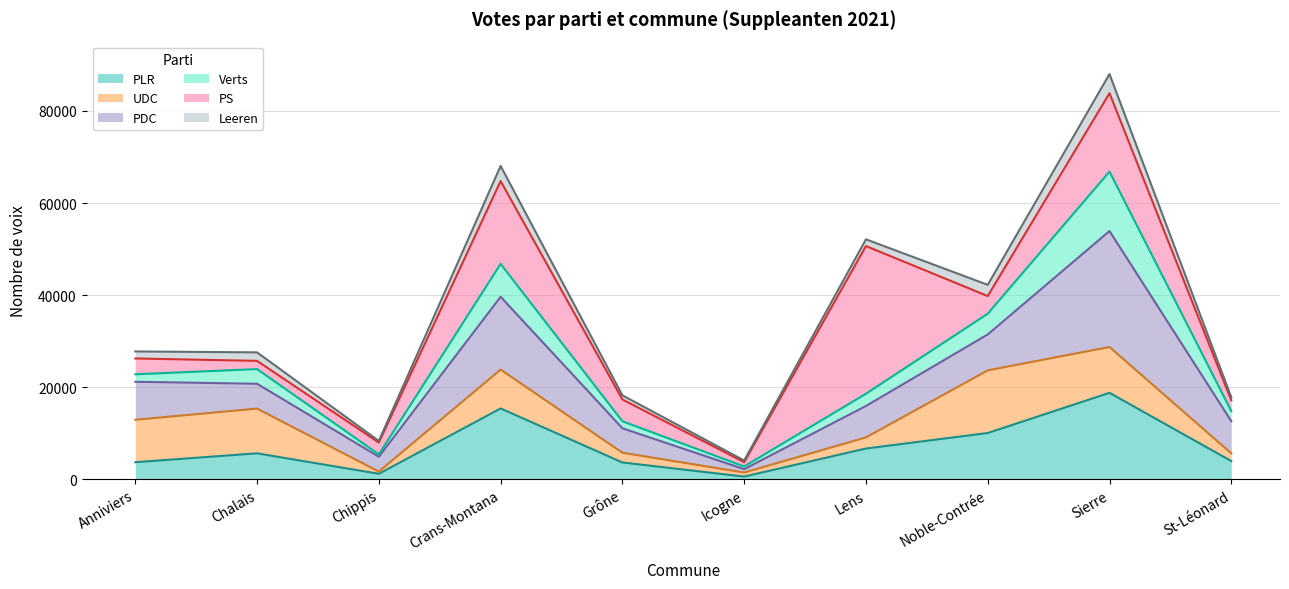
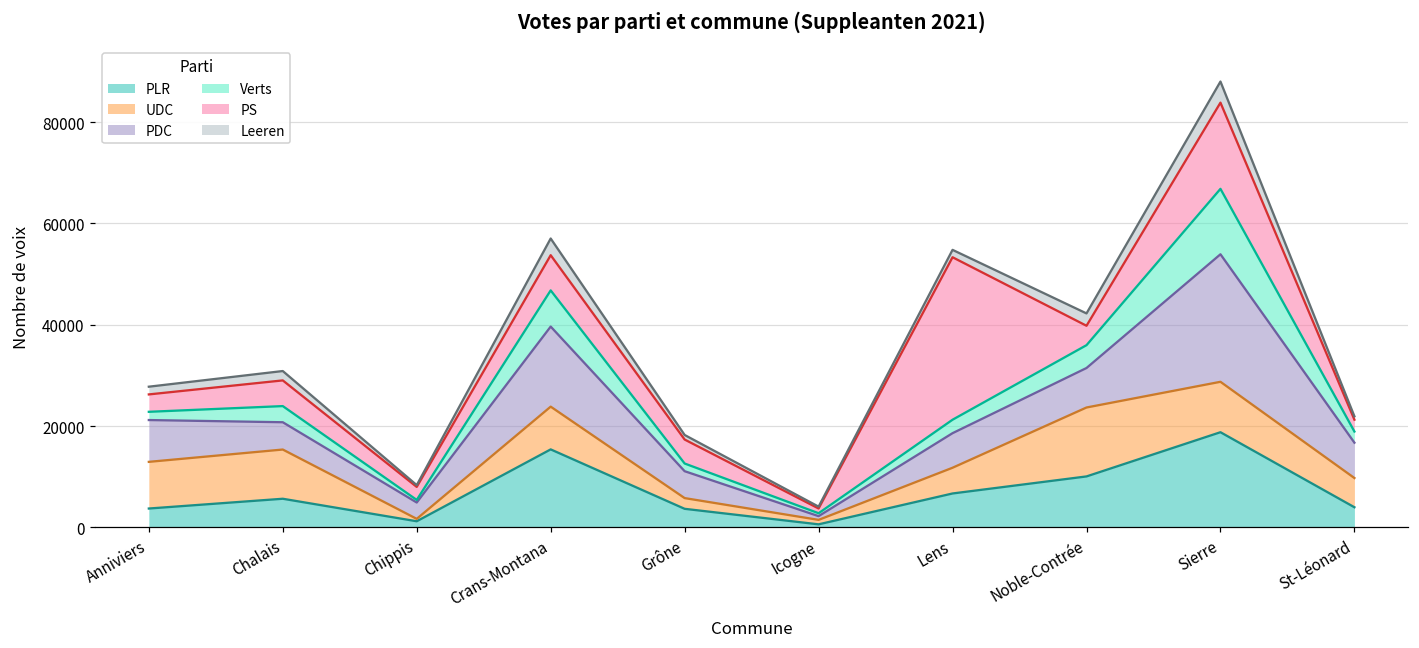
PS, Chalais: 2000 -> 5000
PS, Crans-Montana: 18000 -> 7000
UDC, Lens: 2000 -> 5000
UDC, St-Léonard: 2000 -> 6000
